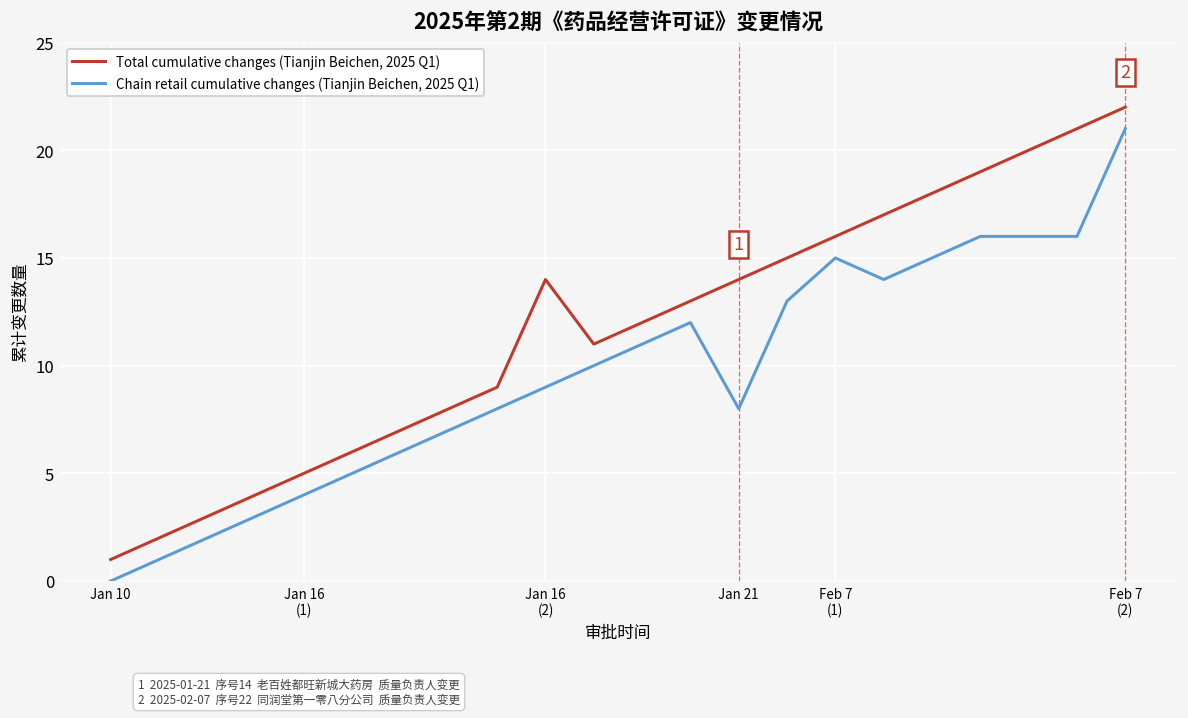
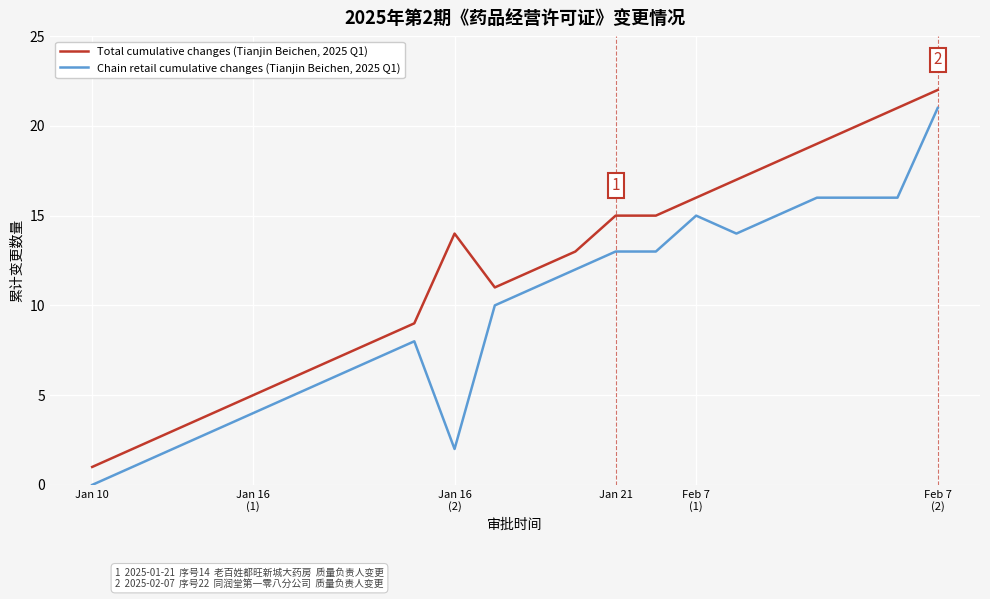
Chain retail cumulative changes (Tianjin Beichen, 2025 Q1), Jan 16 (2): 9 -> 2
Total cumulative changes (Tianjin Beichen, 2025 Q1), Jan 21: 14 -> 15
Chain retail cumulative changes (Tianjin Beichen, 2025 Q1), Jan 21: 8 -> 13
